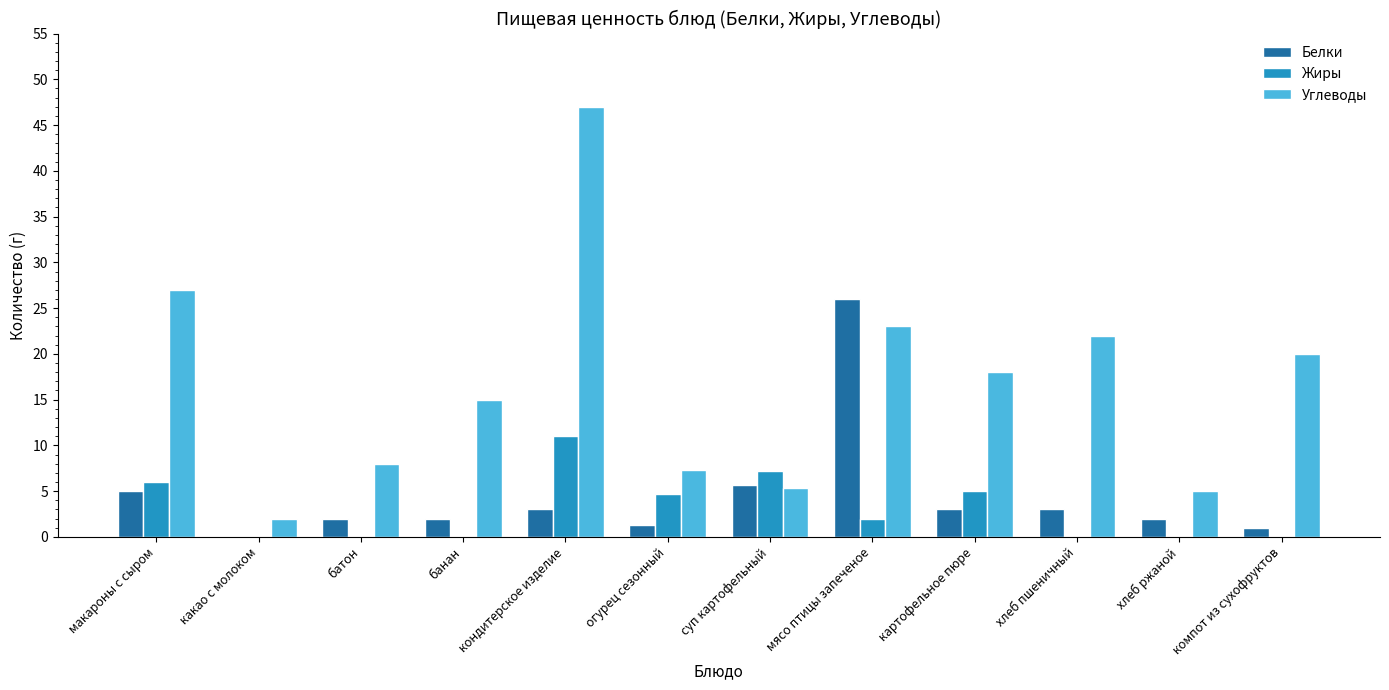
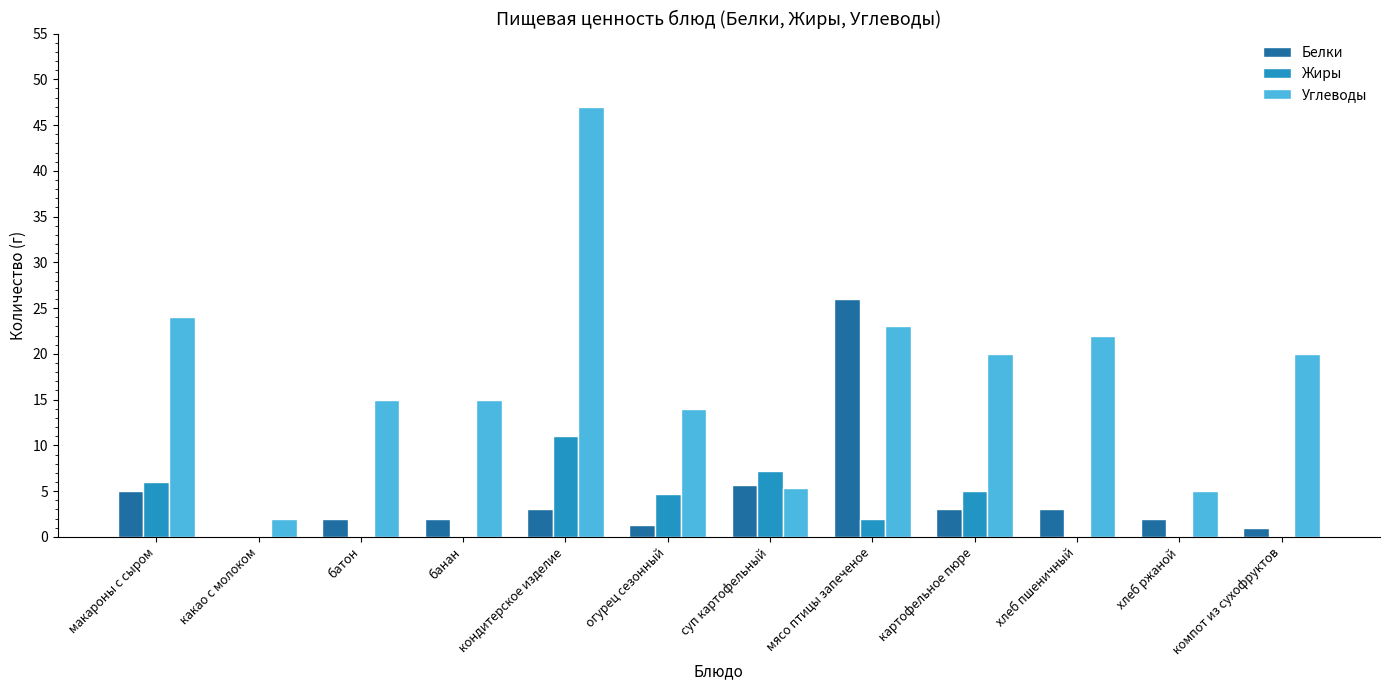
Углеводы, макароны с сыром: 27 -> 24
Углеводы, батон: 8 -> 15
Углеводы, огурец сезонный: 7 -> 14
Углеводы, картофельное пюре: 18 -> 20
